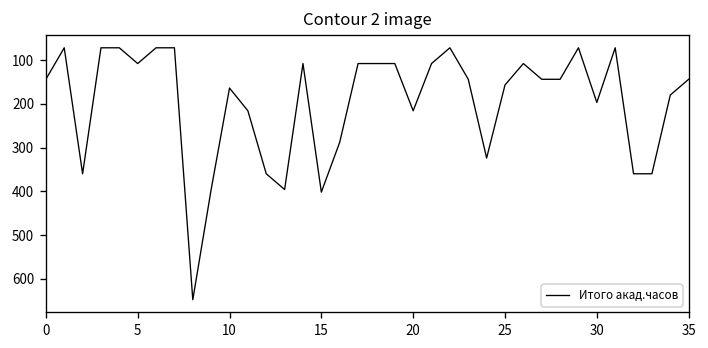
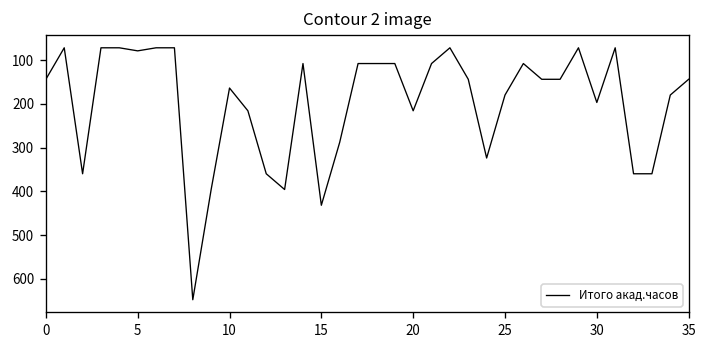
5: 110 -> 80
15: 400 -> 430
25: 160 -> 180
